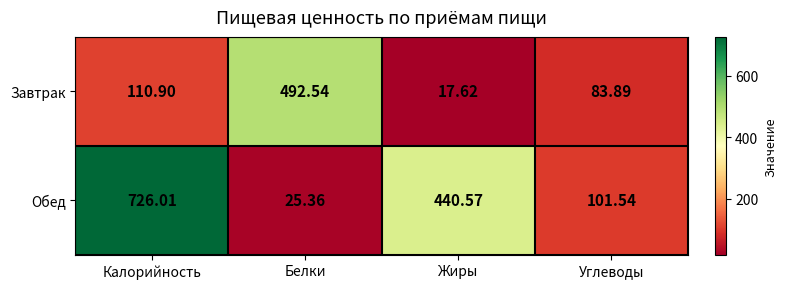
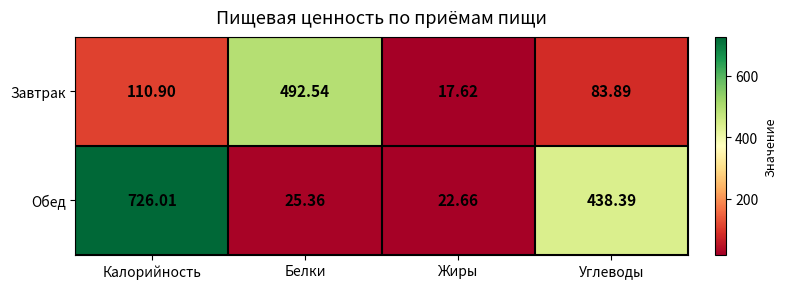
Обед, Жиры: 440.57 -> 22.66
Обед, Углеводы: 101.54 -> 438.39
